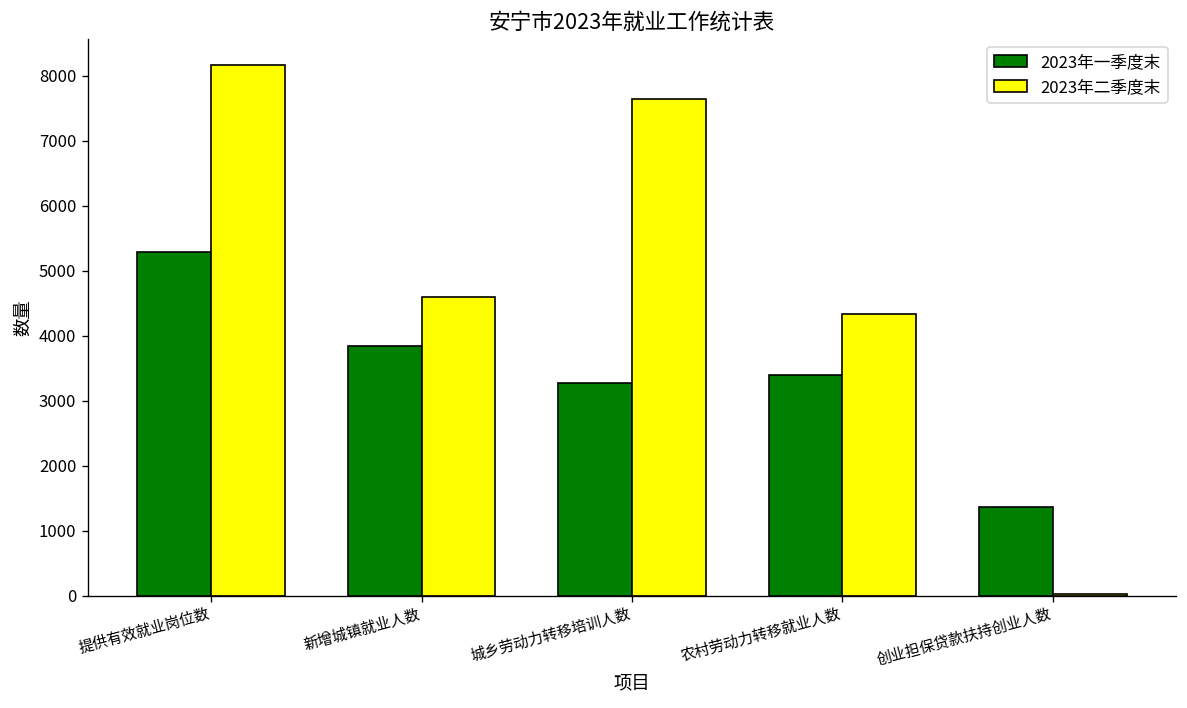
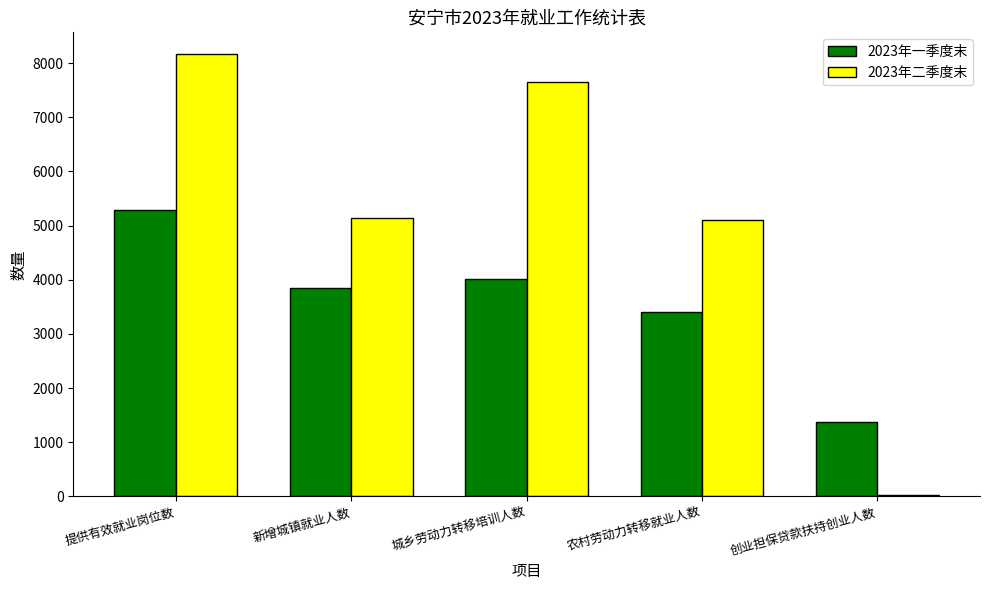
2023年二季度末, 新增城镇就业人数: 4600 -> 5100
2023年一季度末, 城乡劳动力转移培训人数: 3300 -> 4000
2023年二季度末, 农村劳动力转移就业人数: 4300 -> 5100
